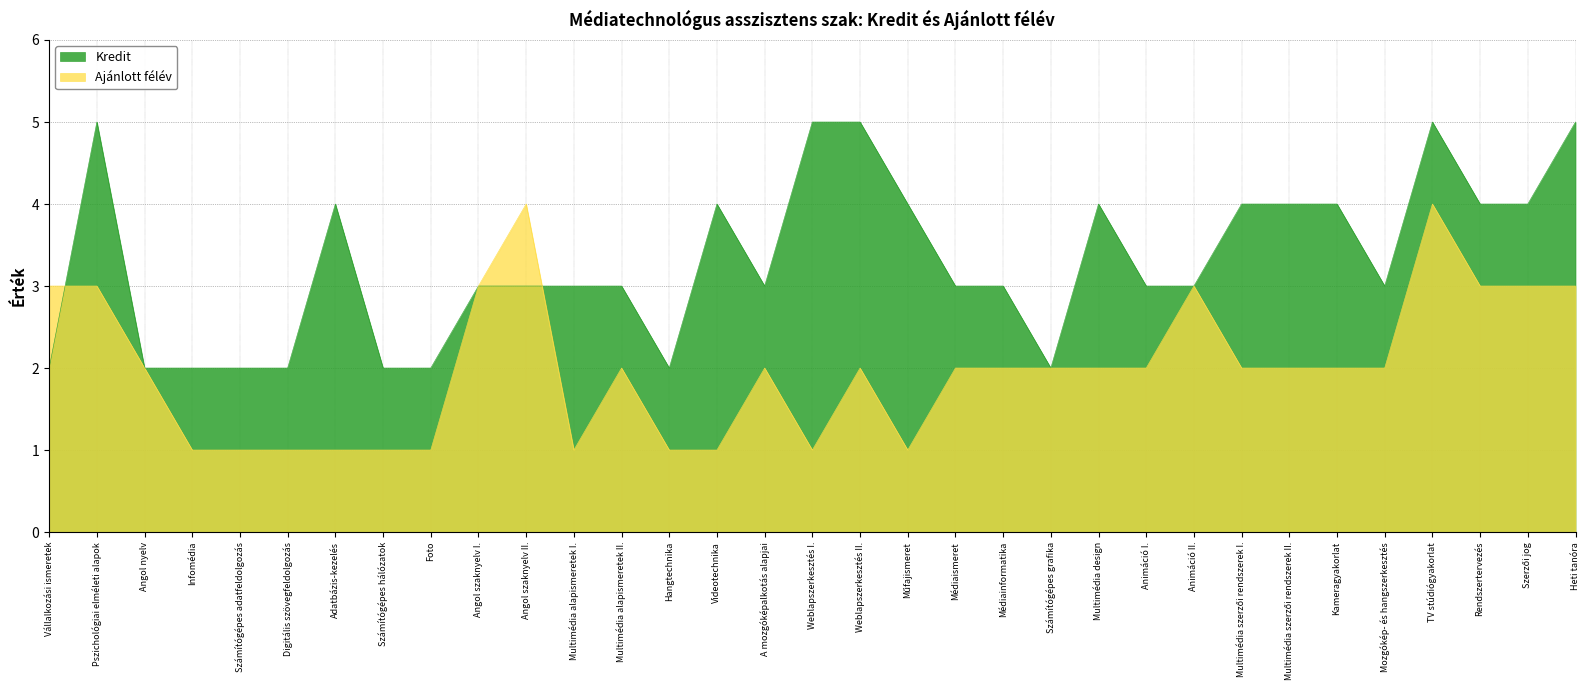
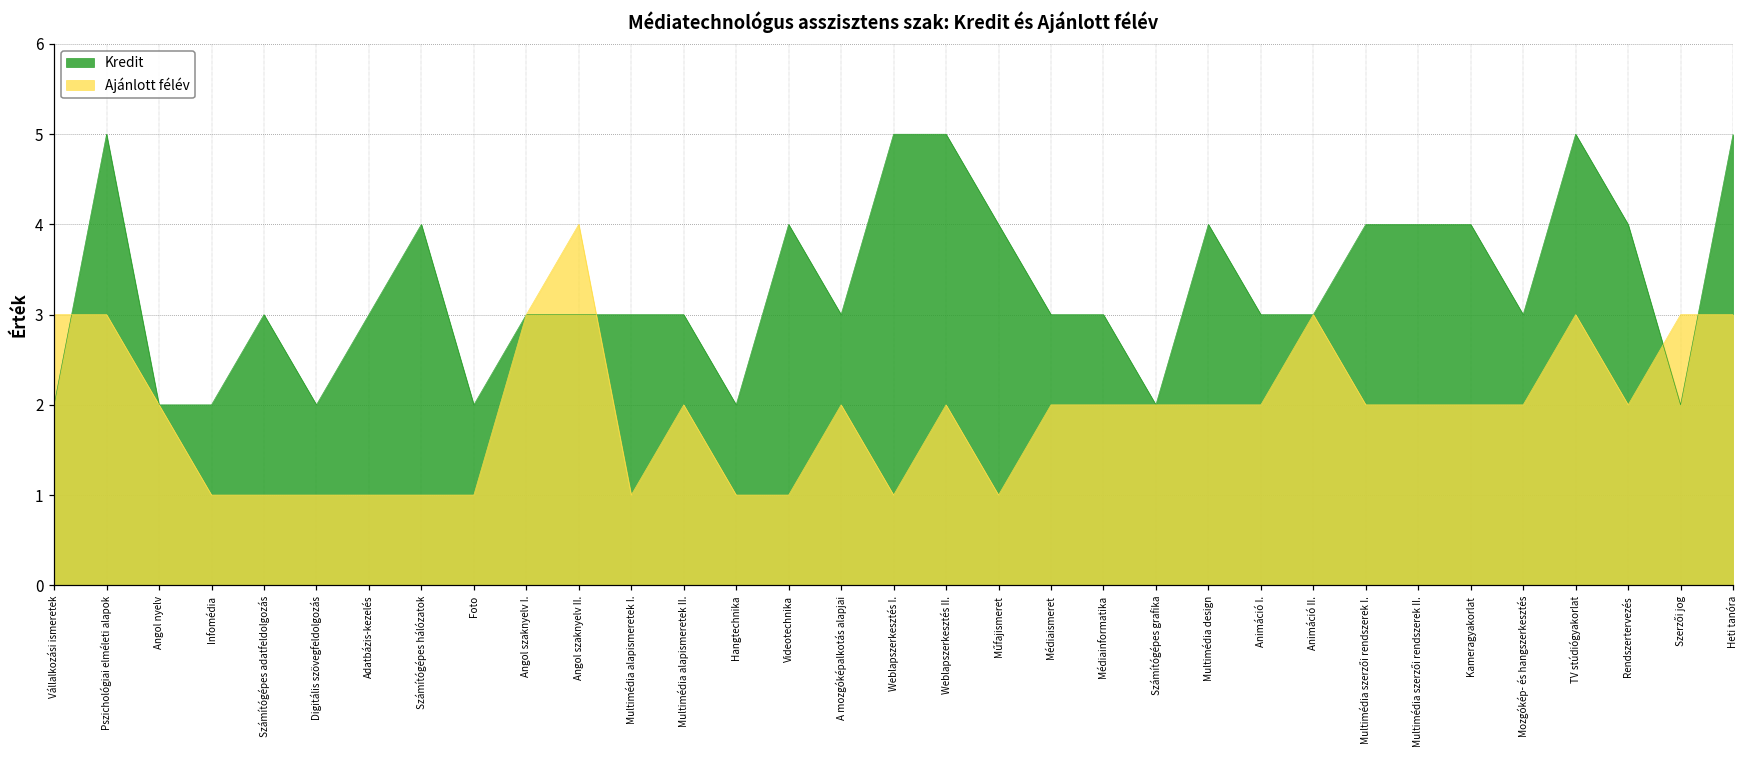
Kredit, Számítógépes adatfeldolgozás: 2 -> 3
Kredit, Adatbázis-kezelés: 4 -> 3
Kredit, Számítógépes hálózatok: 2 -> 4
Ajánlott félév, TV stúdiógyakorlat: 4 -> 3
Ajánlott félév, Rendszertervezés: 3 -> 2
Kredit, Szerzői jog: 4 -> 2
